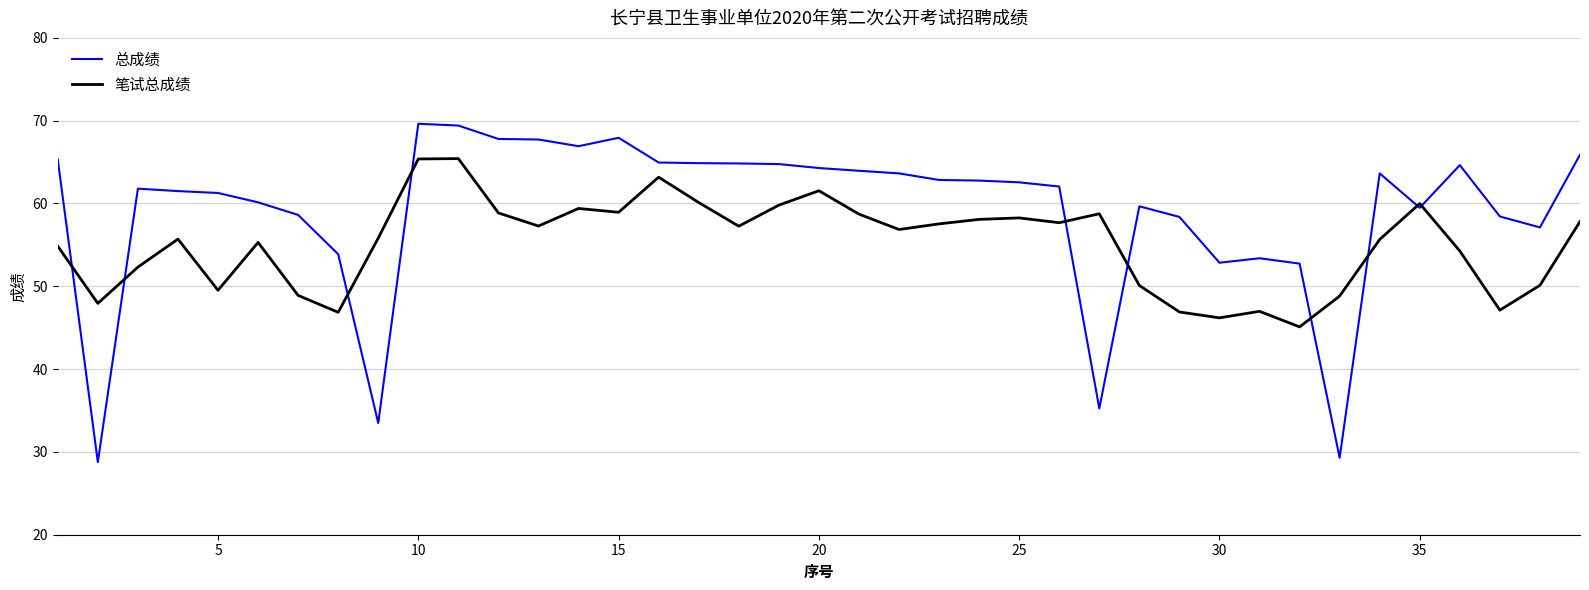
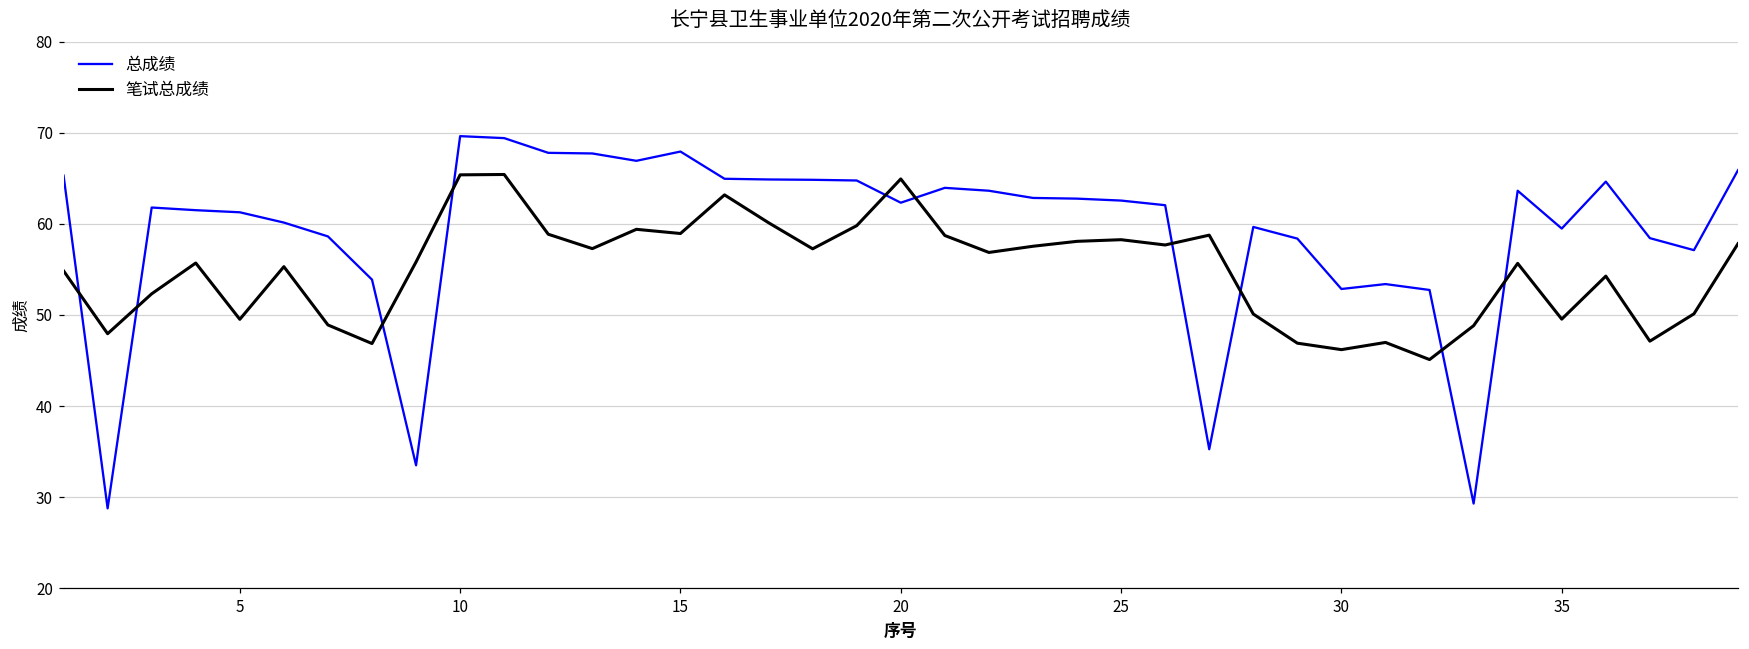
总成绩, 20: 64 -> 62
笔试总成绩, 20: 62 -> 65
笔试总成绩, 35: 60 -> 50
